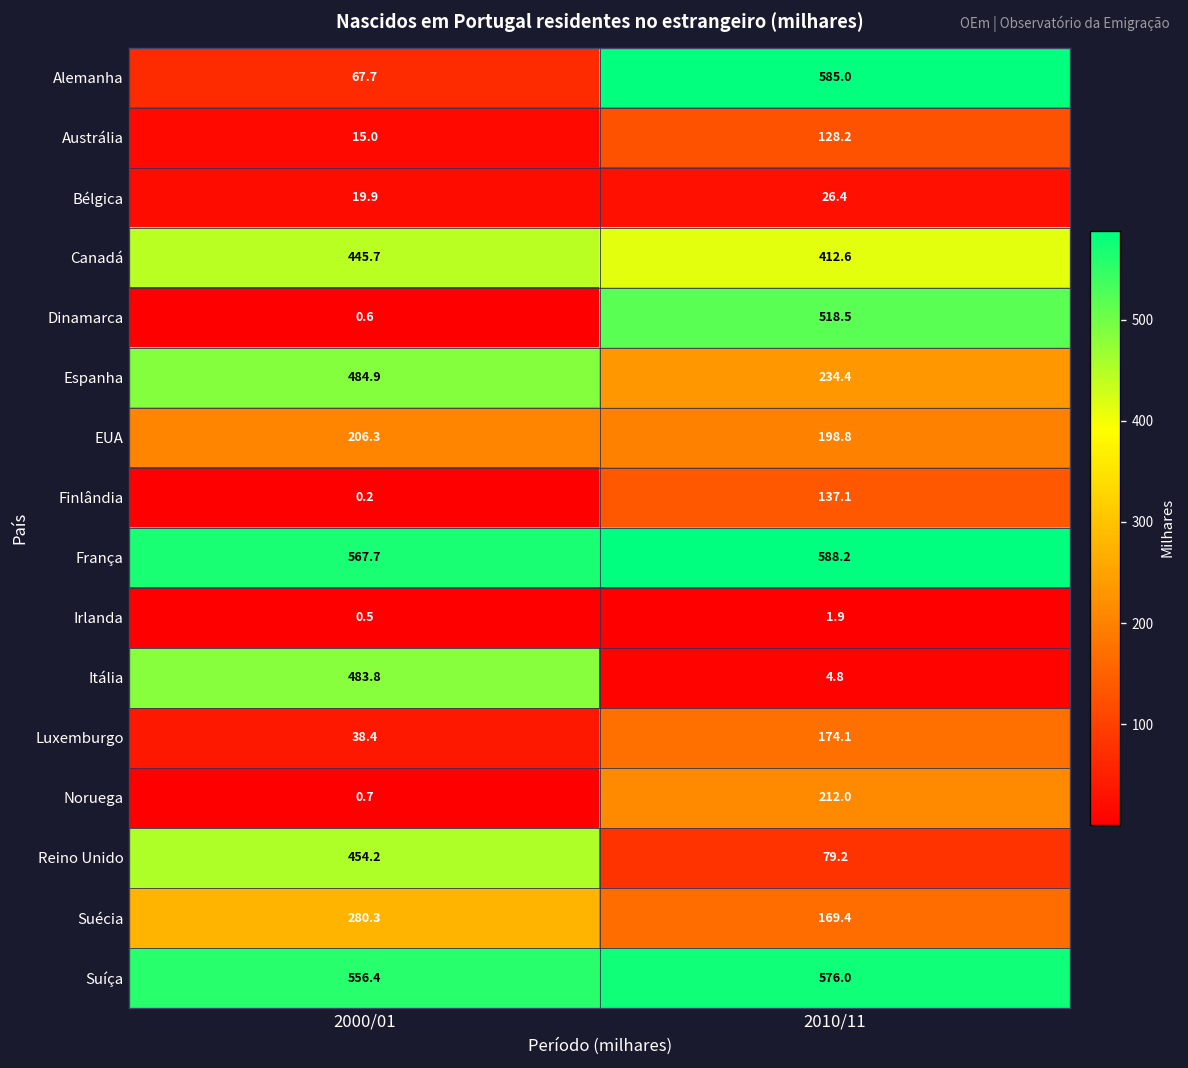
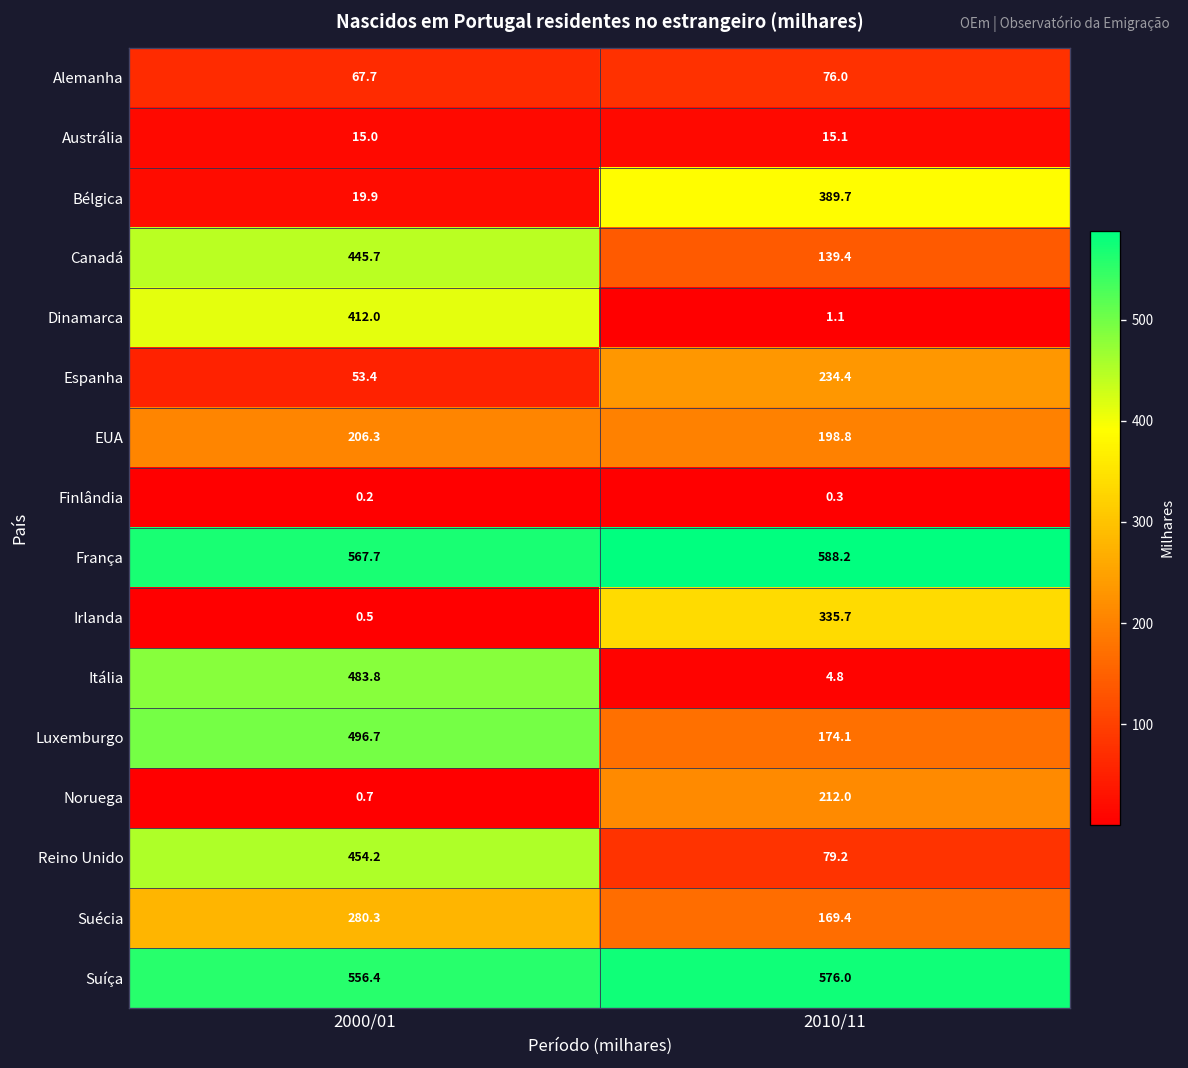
Alemanha, 2010/11: 585.0 -> 76.0
Austrália, 2010/11: 128.2 -> 15.1
Bélgica, 2010/11: 26.4 -> 389.7
Canadá, 2010/11: 412.6 -> 139.4
Dinamarca, 2000/01: 0.6 -> 412.0
Dinamarca, 2010/11: 518.5 -> 1.1
Espanha, 2000/01: 484.9 -> 53.4
Finlândia, 2010/11: 137.1 -> 0.3
Irlanda, 2010/11: 1.9 -> 335.7
Luxemburgo, 2000/01: 38.4 -> 496.7
